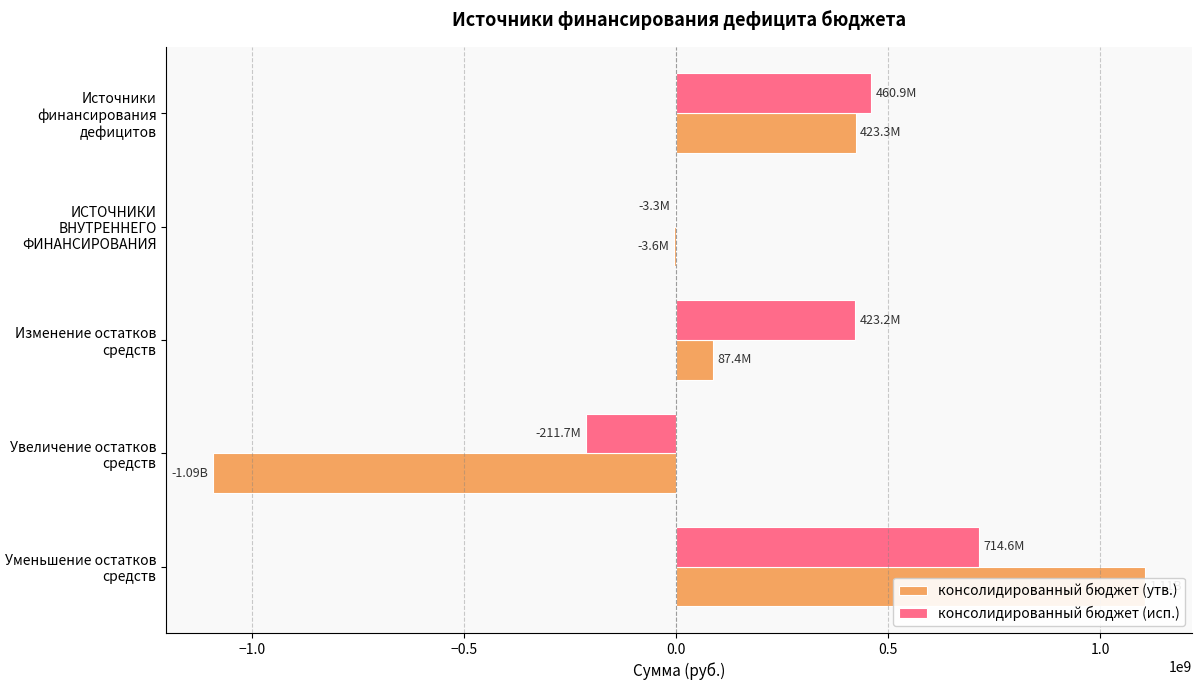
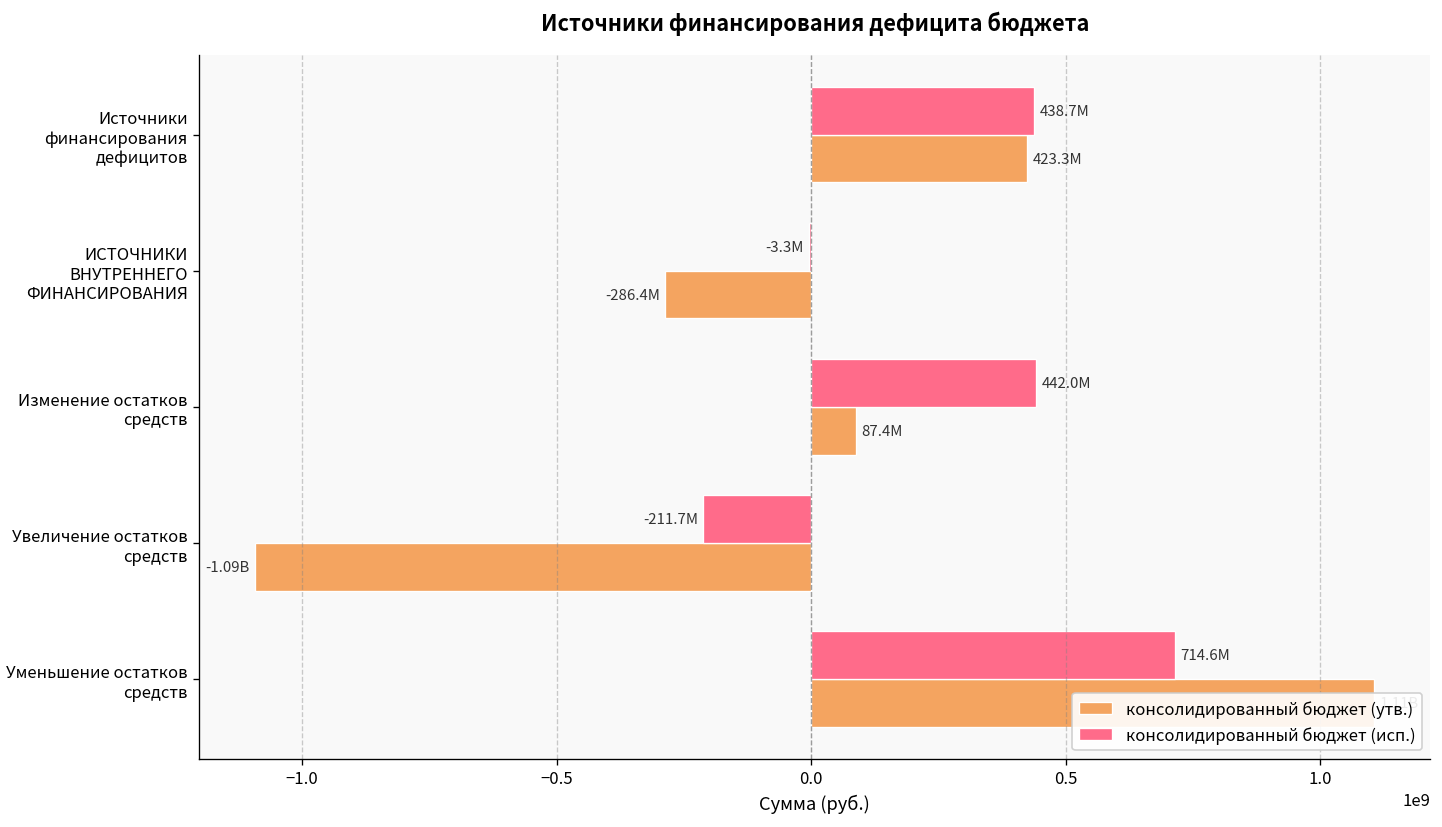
консолидированный бюджет (исп.), Источники финансирования дефицитов: 460.9M -> 438.7M
консолидированный бюджет (утв.), ИСТОЧНИКИ ВНУТРЕННЕГО ФИНАНСИРОВАНИЯ: -3.6M -> -286.4M
консолидированный бюджет (исп.), Изменение остатков средств: 423.2M -> 442.0M
